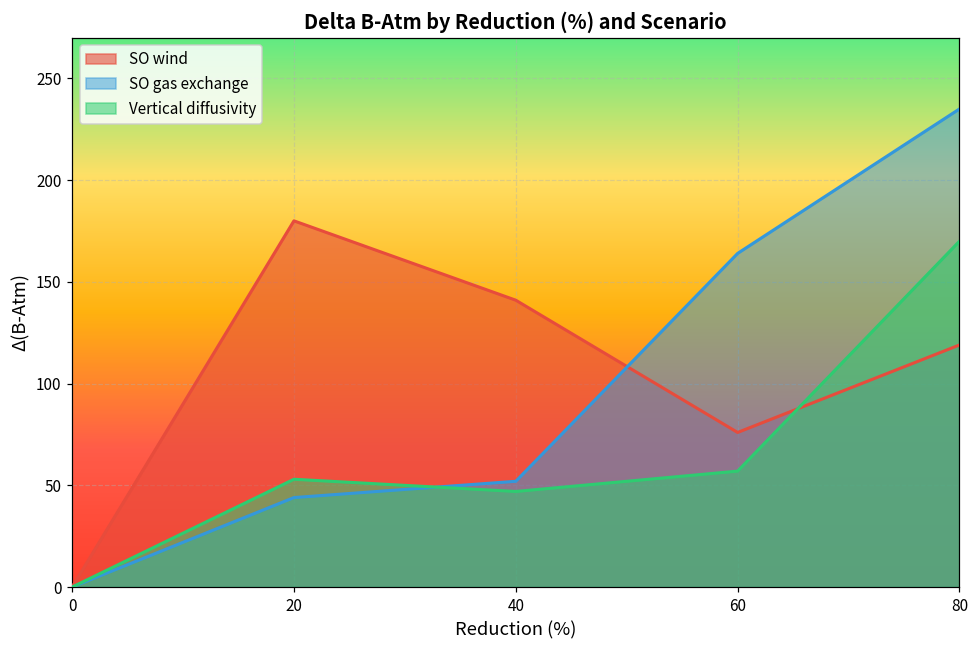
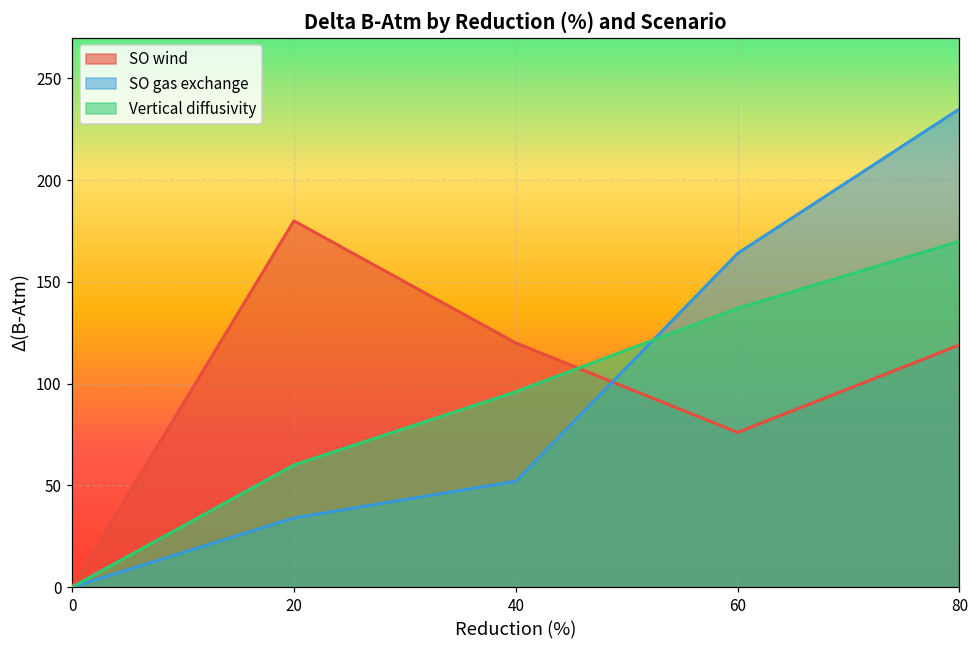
SO gas exchange, 20: 44 -> 34
Vertical diffusivity, 20: 53 -> 60
SO wind, 40: 141 -> 120
Vertical diffusivity, 40: 47 -> 96
Vertical diffusivity, 60: 57 -> 137
